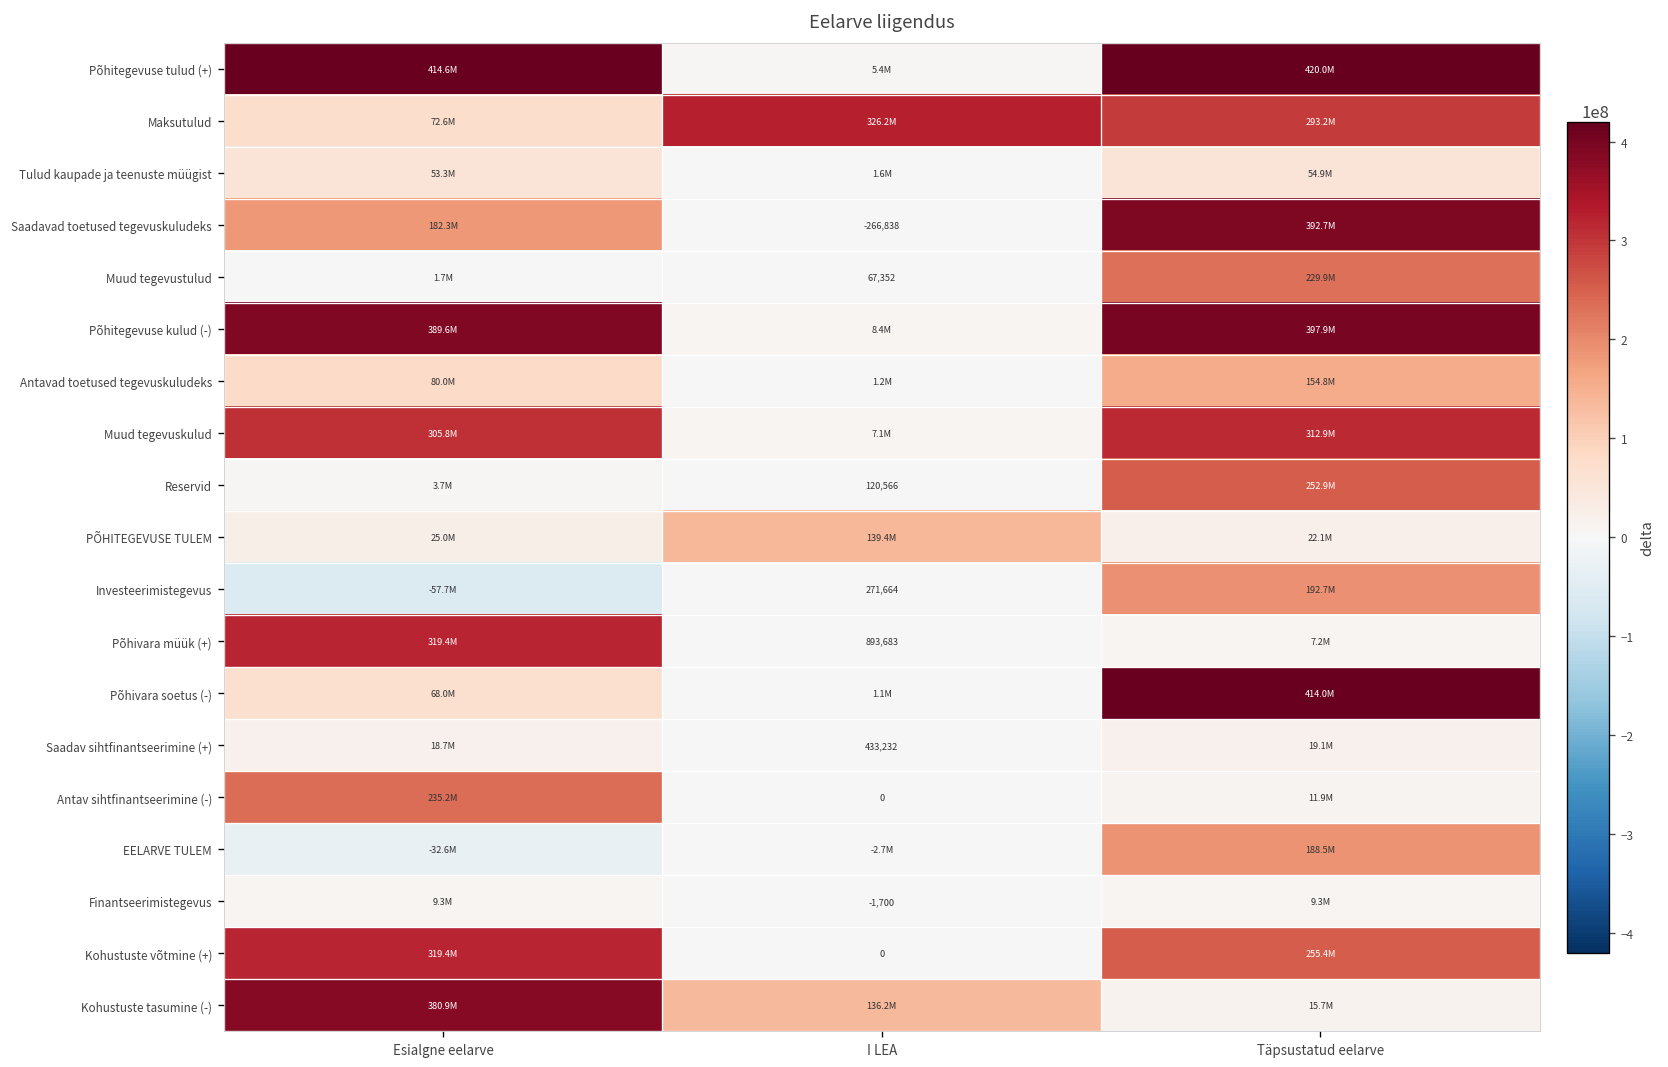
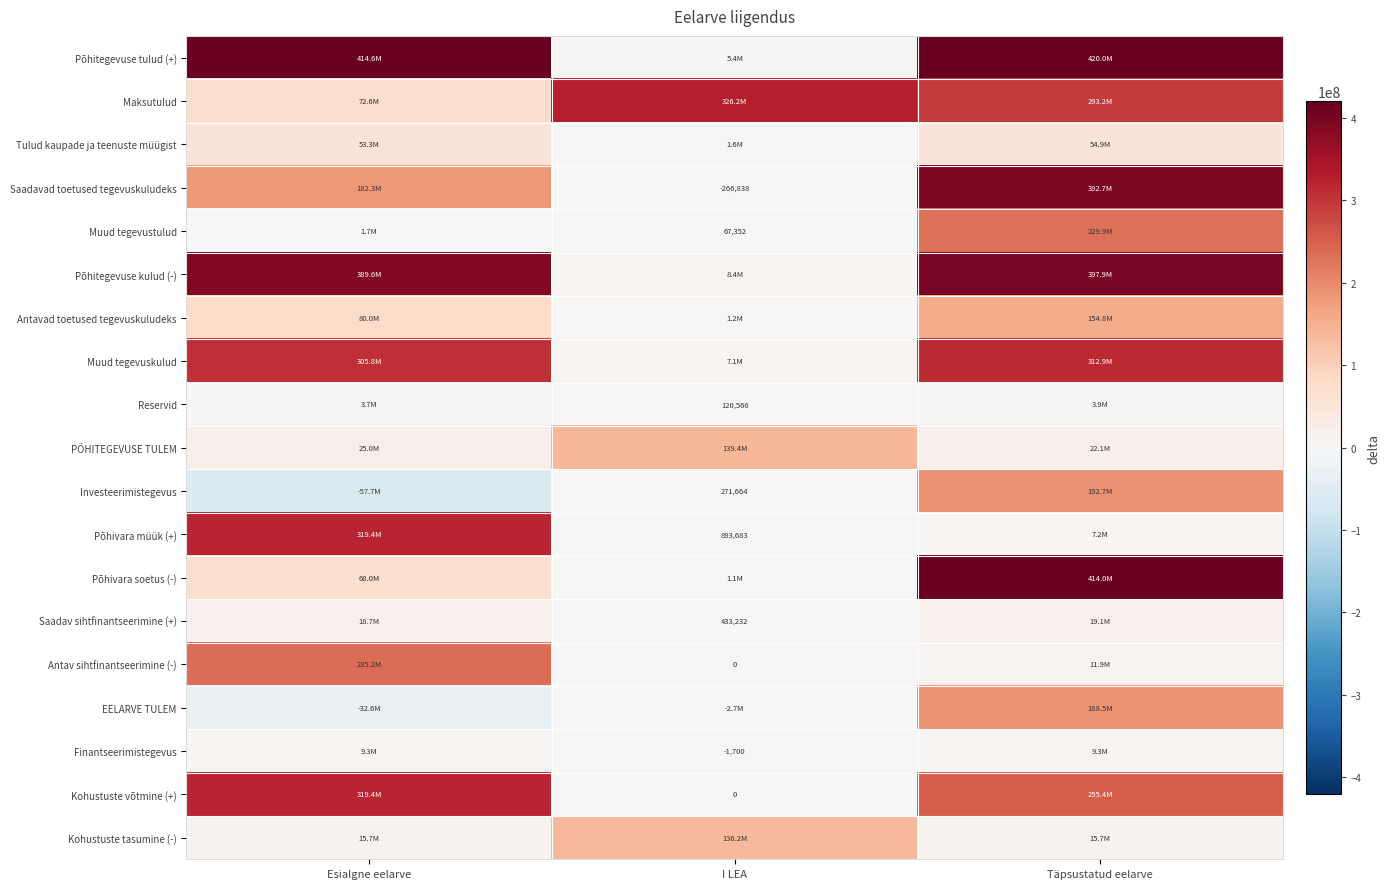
Reservid, Täpsustatud eelarve: 252.9M -> 3.9M
Kohustuste tasumine (-), Esialgne eelarve: 380.9M -> 15.7M
